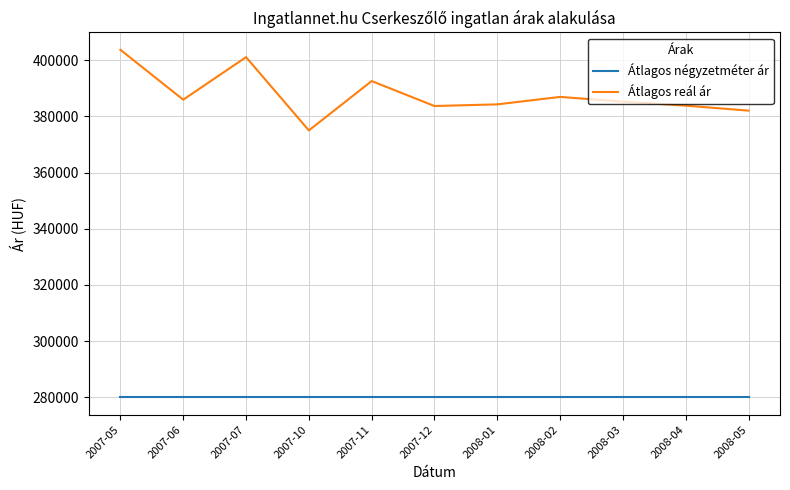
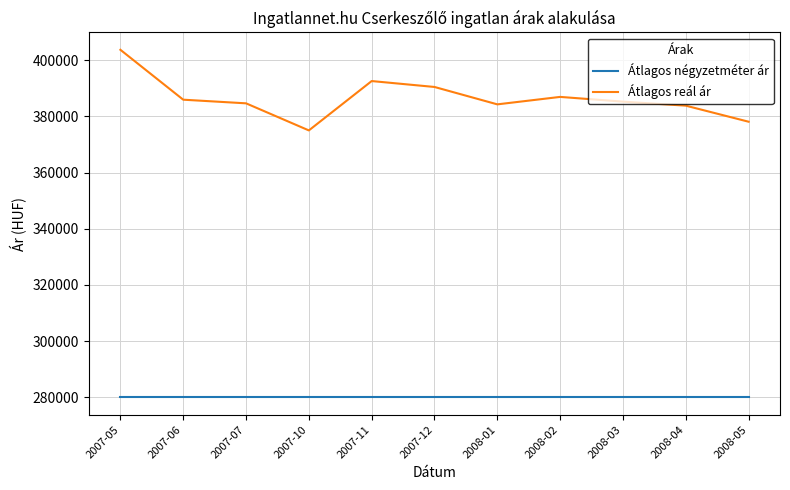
Átlagos reál ár, 2007-07: 401000 -> 385000
Átlagos reál ár, 2007-12: 384000 -> 390000
Átlagos reál ár, 2008-05: 382000 -> 378000
